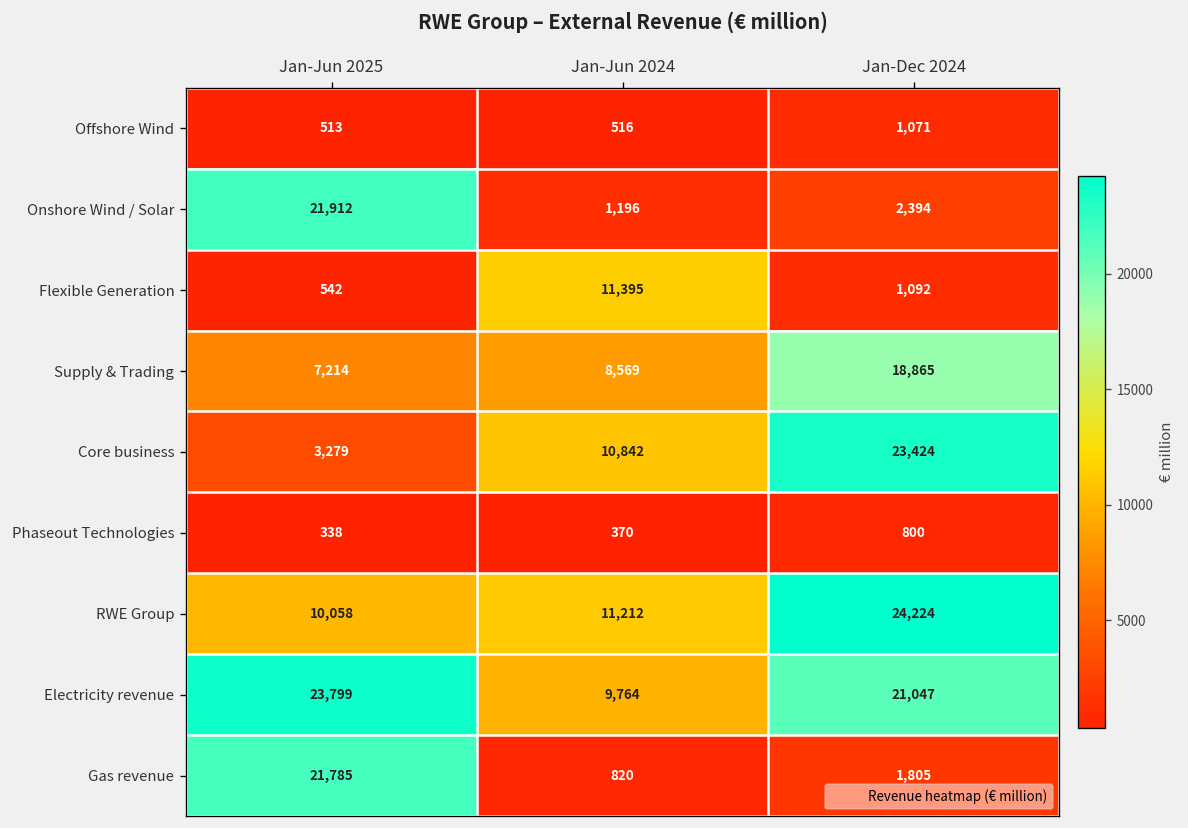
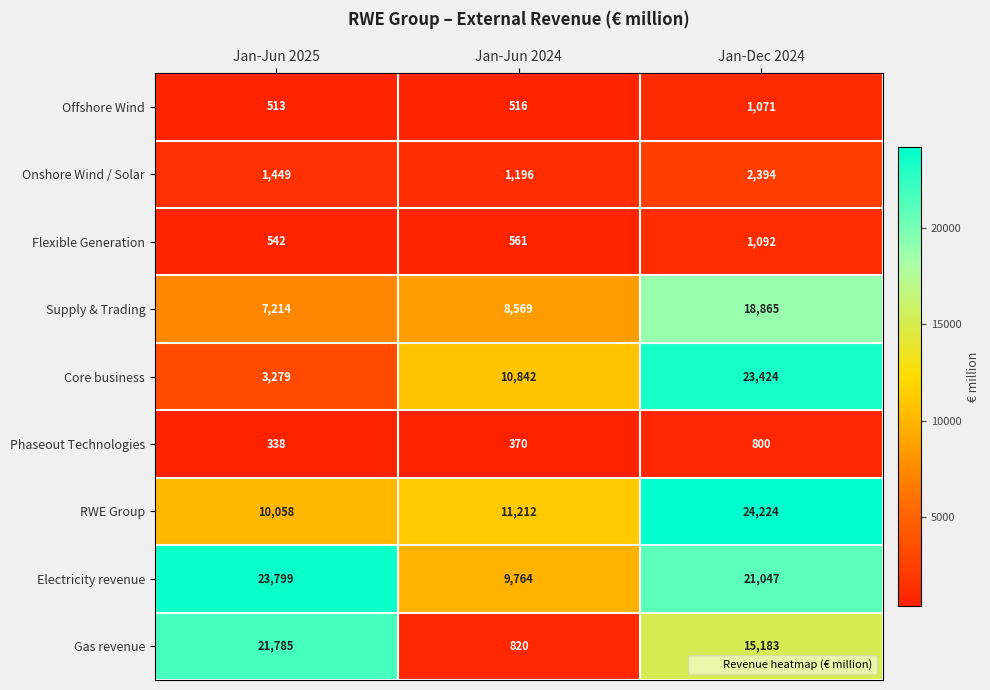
Onshore Wind / Solar, Jan-Jun 2025: 21,912 -> 1,449
Flexible Generation, Jan-Jun 2024: 11,395 -> 561
Gas revenue, Jan-Dec 2024: 1,805 -> 15,183
